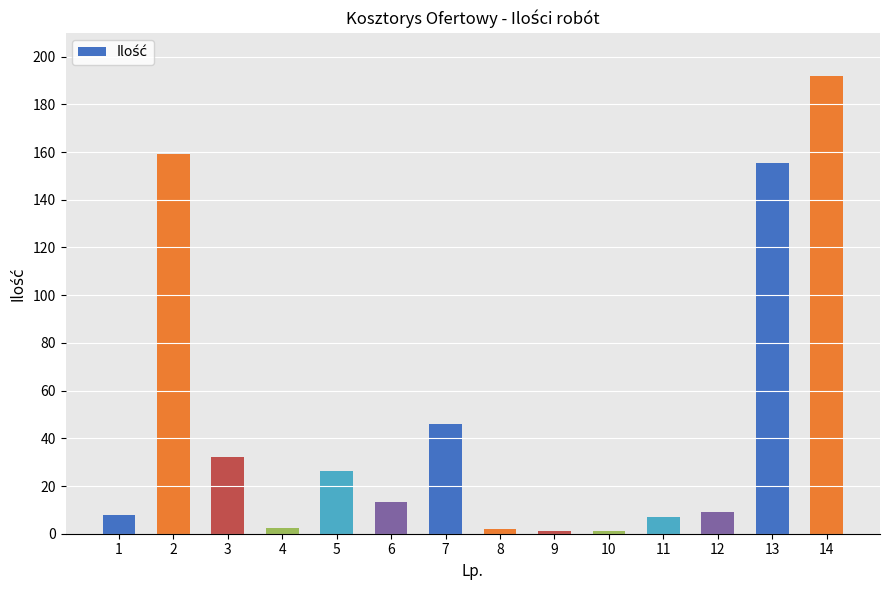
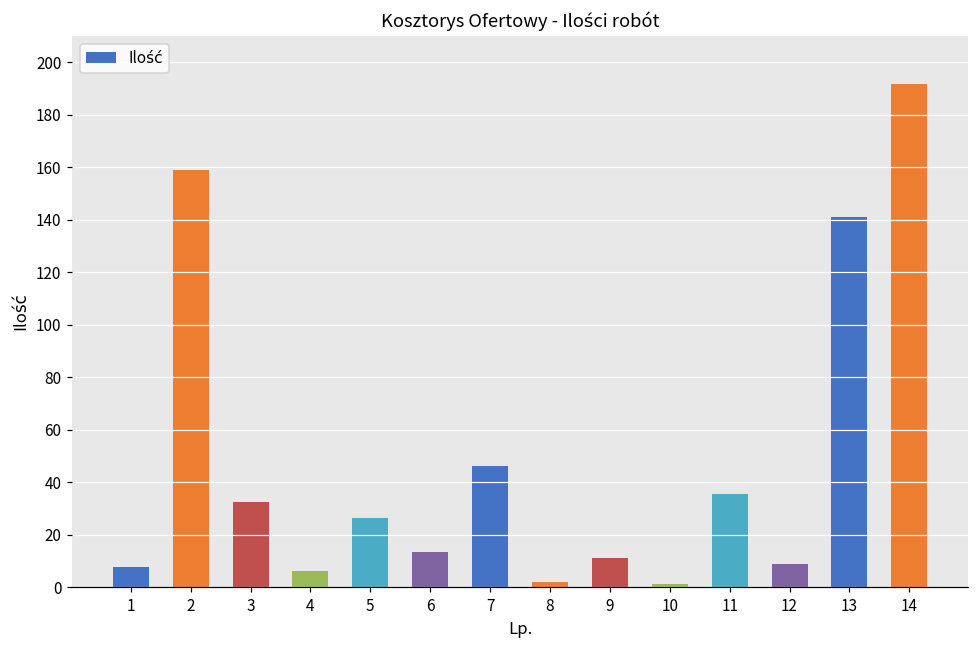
4: 2 -> 6
9: 1 -> 11
11: 7 -> 36
13: 156 -> 141
